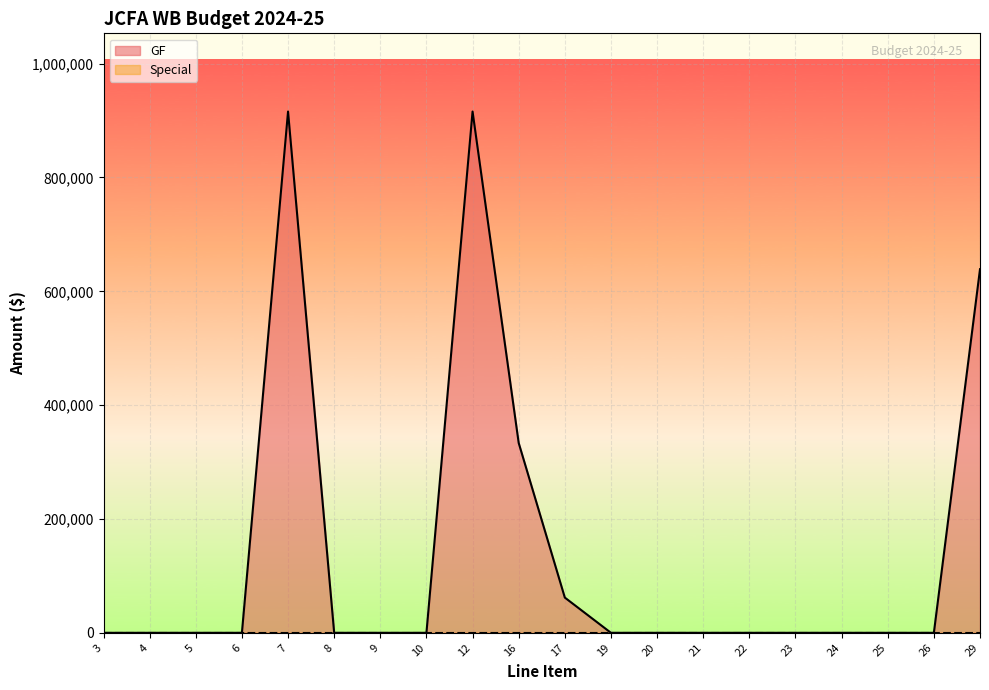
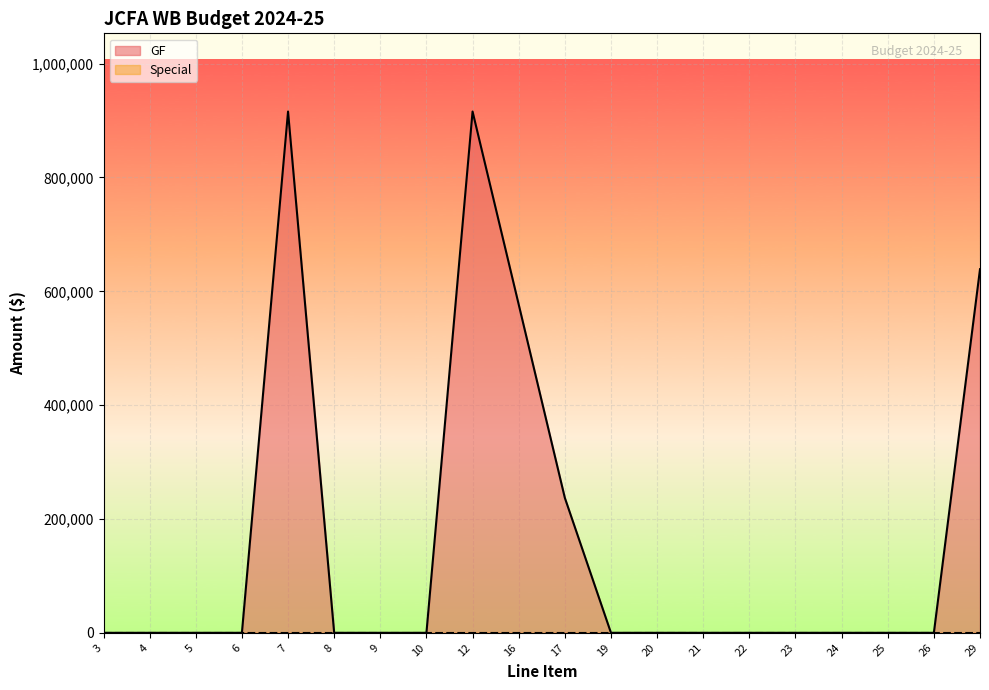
GF, 16: 330,000 -> 580,000
GF, 17: 60,000 -> 240,000
